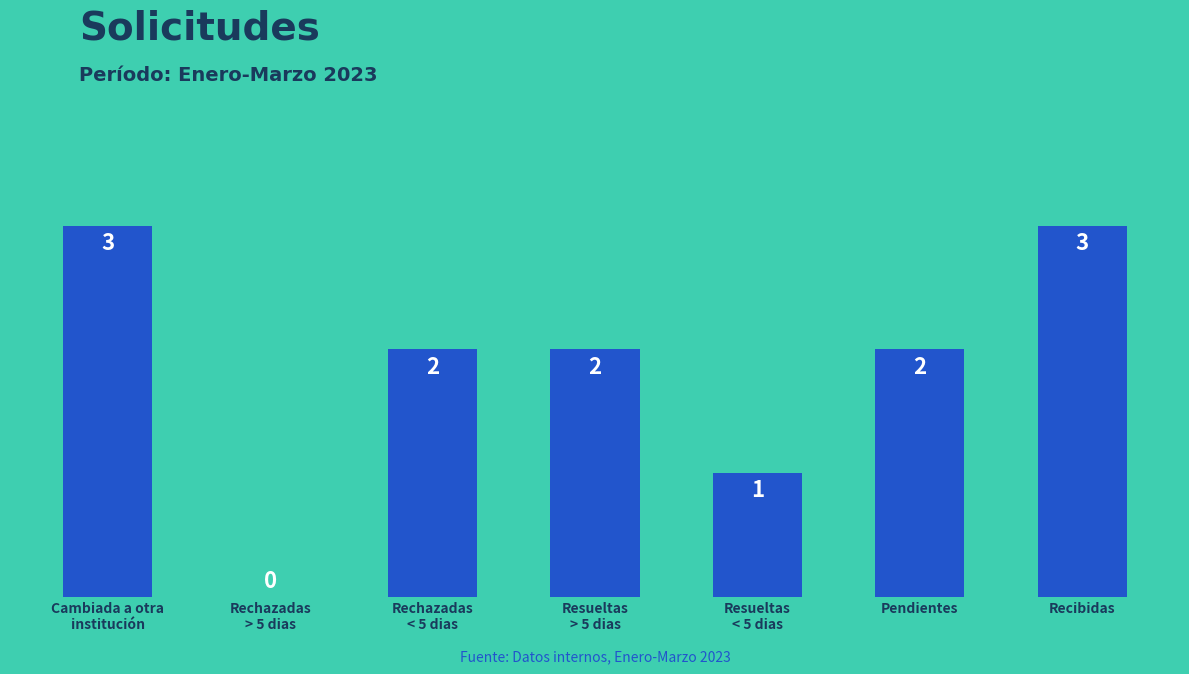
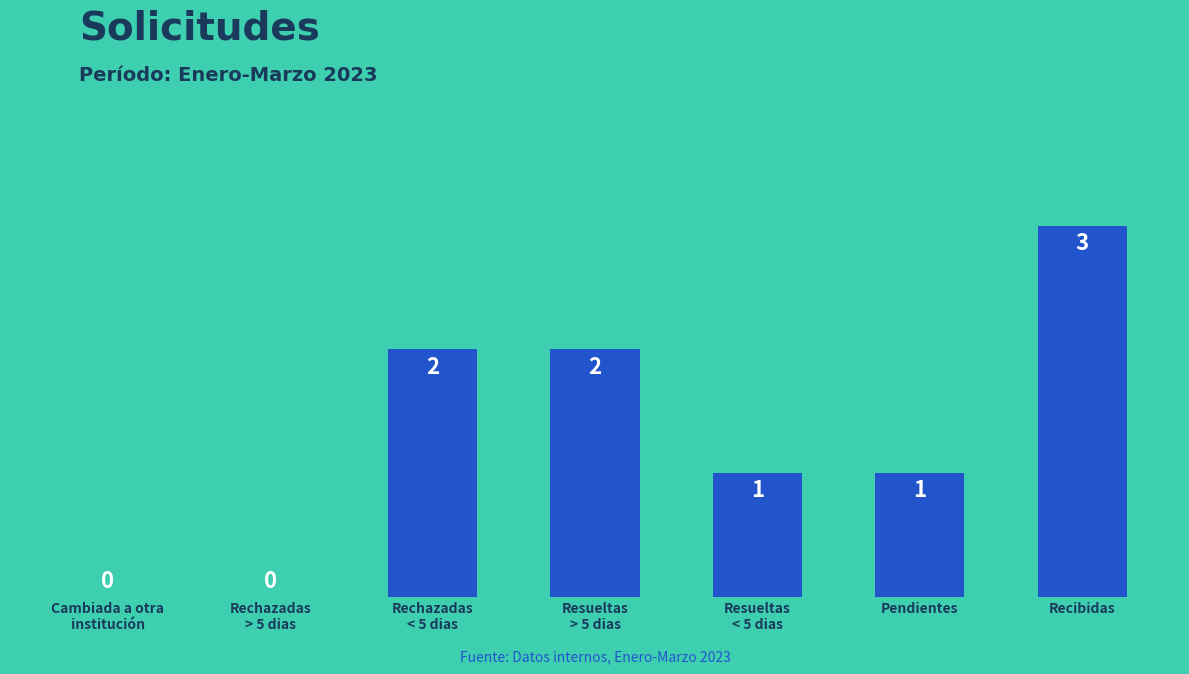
Cambiada a otra institución: 3 -> 0
Pendientes: 2 -> 1
